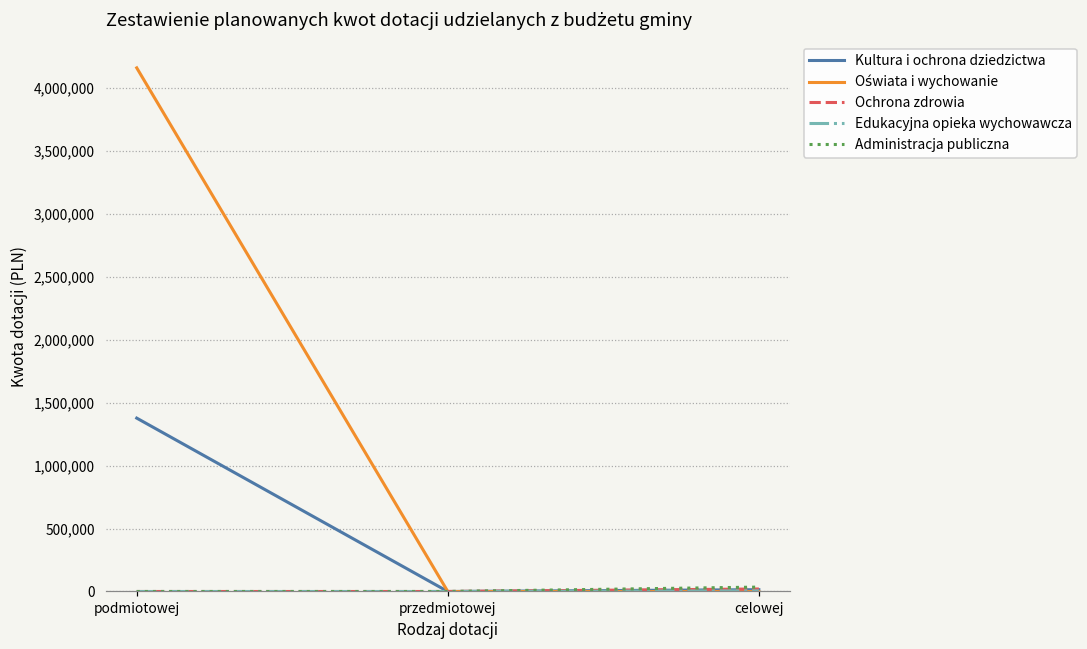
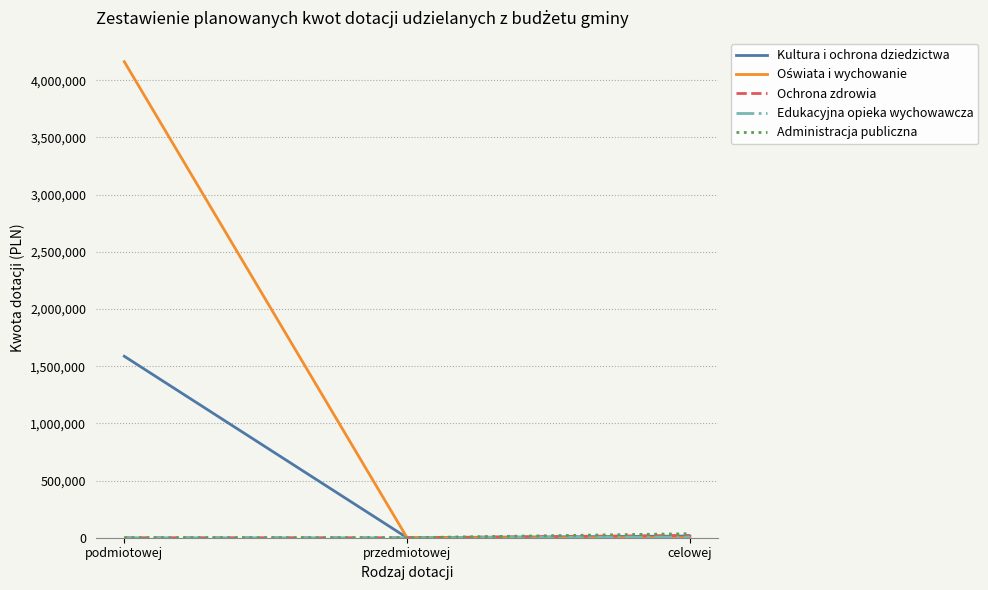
Kultura i ochrona dziedzictwa, podmiotowej: 1,380,000 -> 1,590,000
